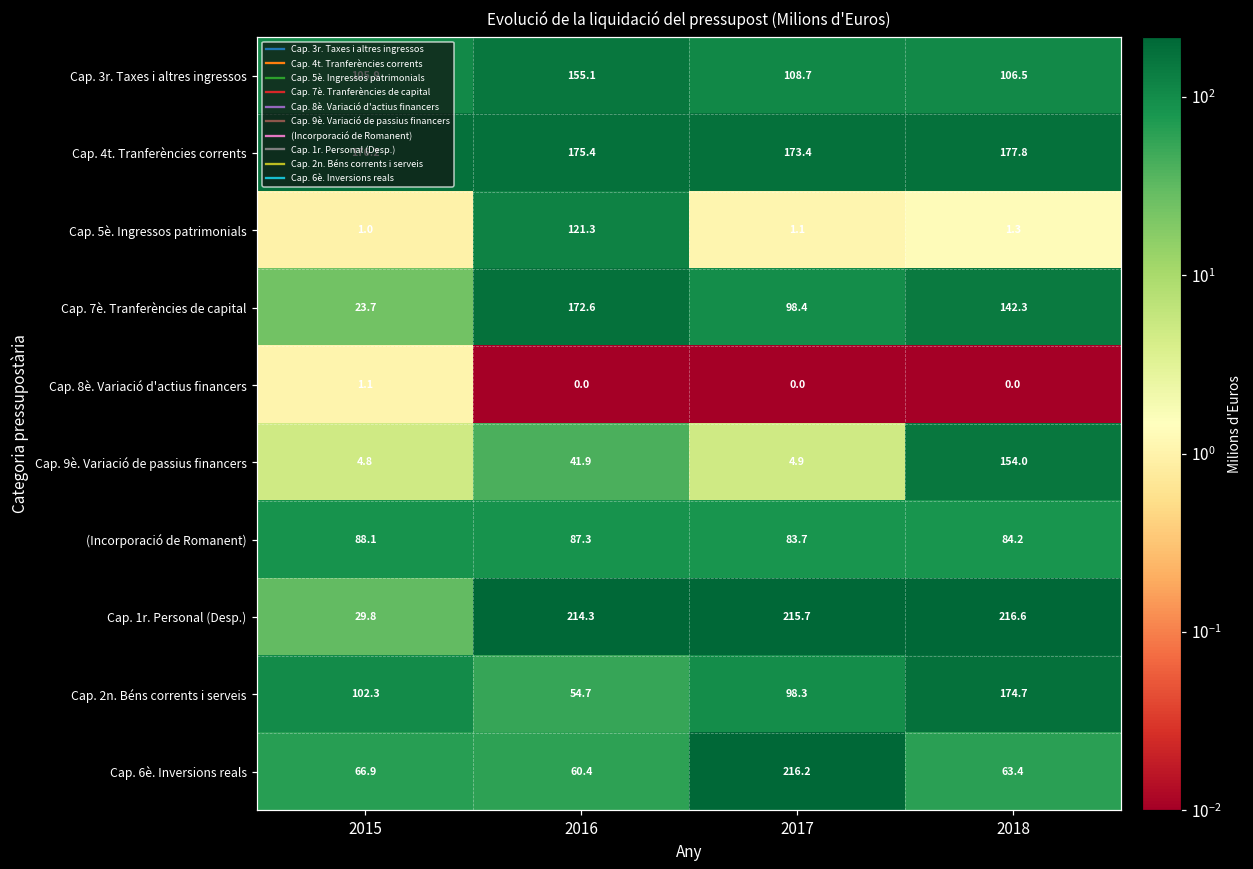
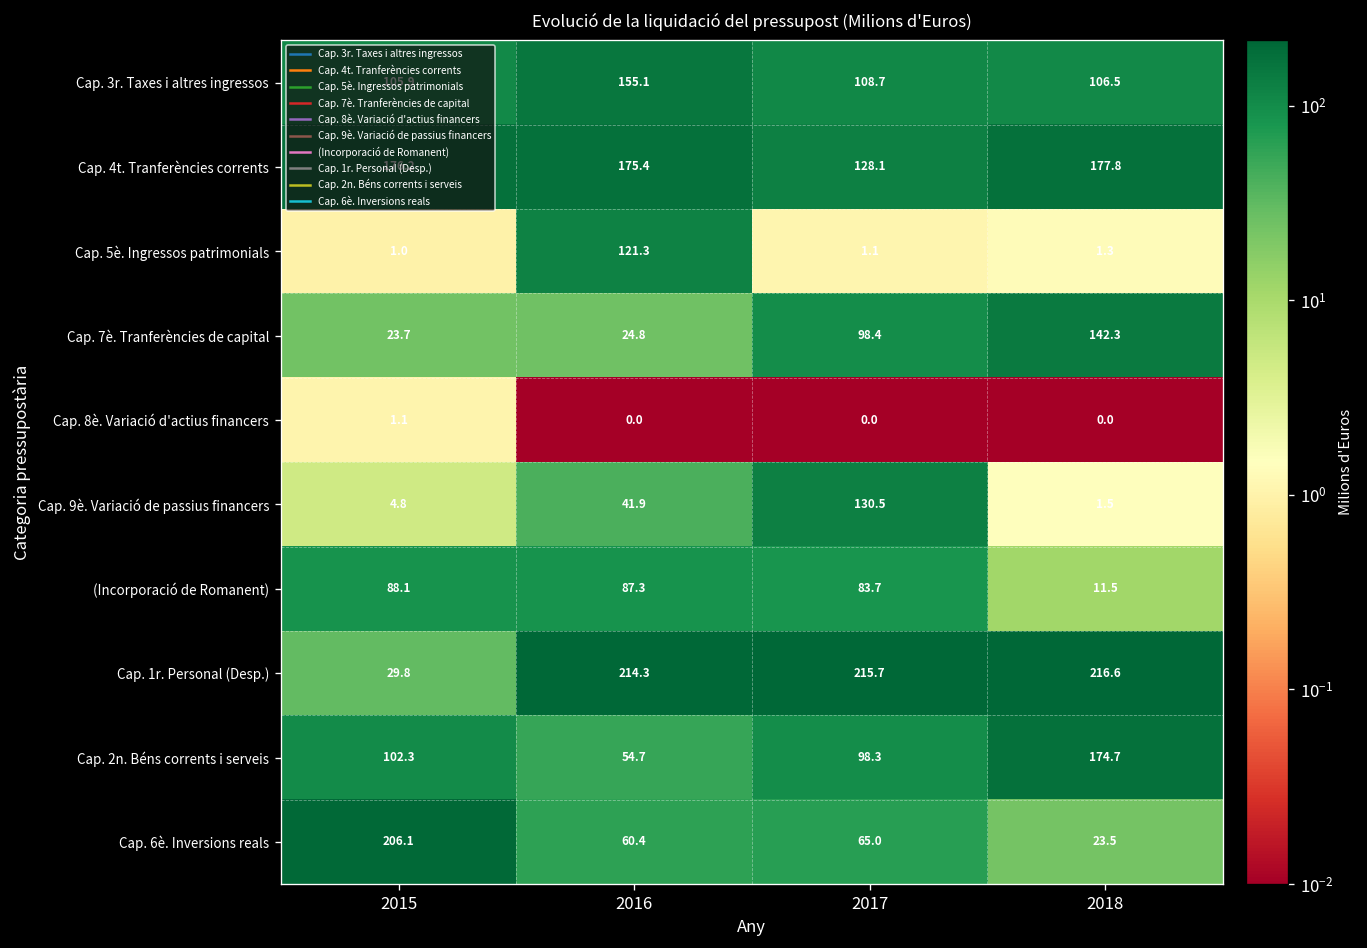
Cap. 4t. Tranferències corrents, 2017: 173.4 -> 128.1
Cap. 7è. Tranferències de capital, 2016: 172.6 -> 24.8
Cap. 9è. Variació de passius financers, 2017: 4.9 -> 130.5
Cap. 9è. Variació de passius financers, 2018: 154.0 -> 1.5
(Incorporació de Romanent), 2018: 84.2 -> 11.5
Cap. 6è. Inversions reals, 2015: 66.9 -> 206.1
Cap. 6è. Inversions reals, 2017: 216.2 -> 65.0
Cap. 6è. Inversions reals, 2018: 63.4 -> 23.5
